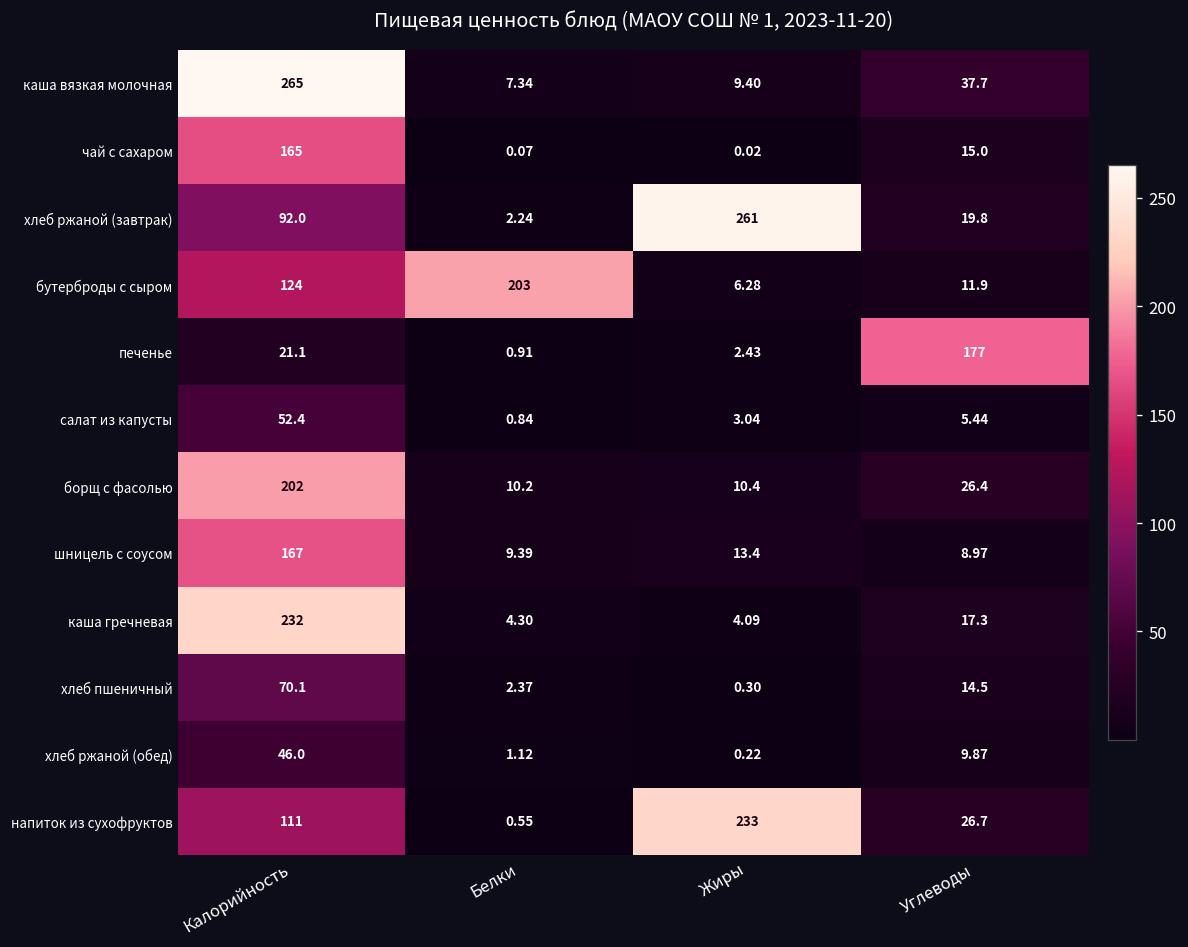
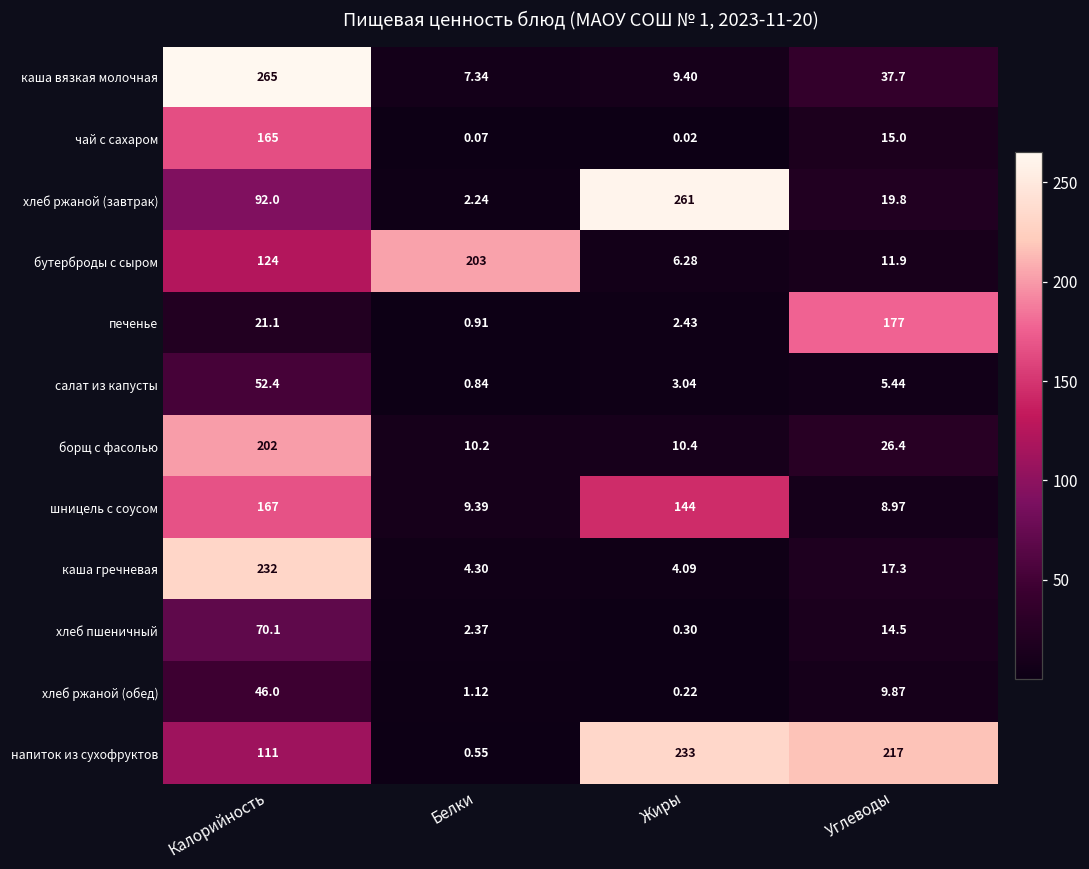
шницель с соусом, Жиры: 13.4 -> 144
напиток из сухофруктов, Углеводы: 26.7 -> 217
